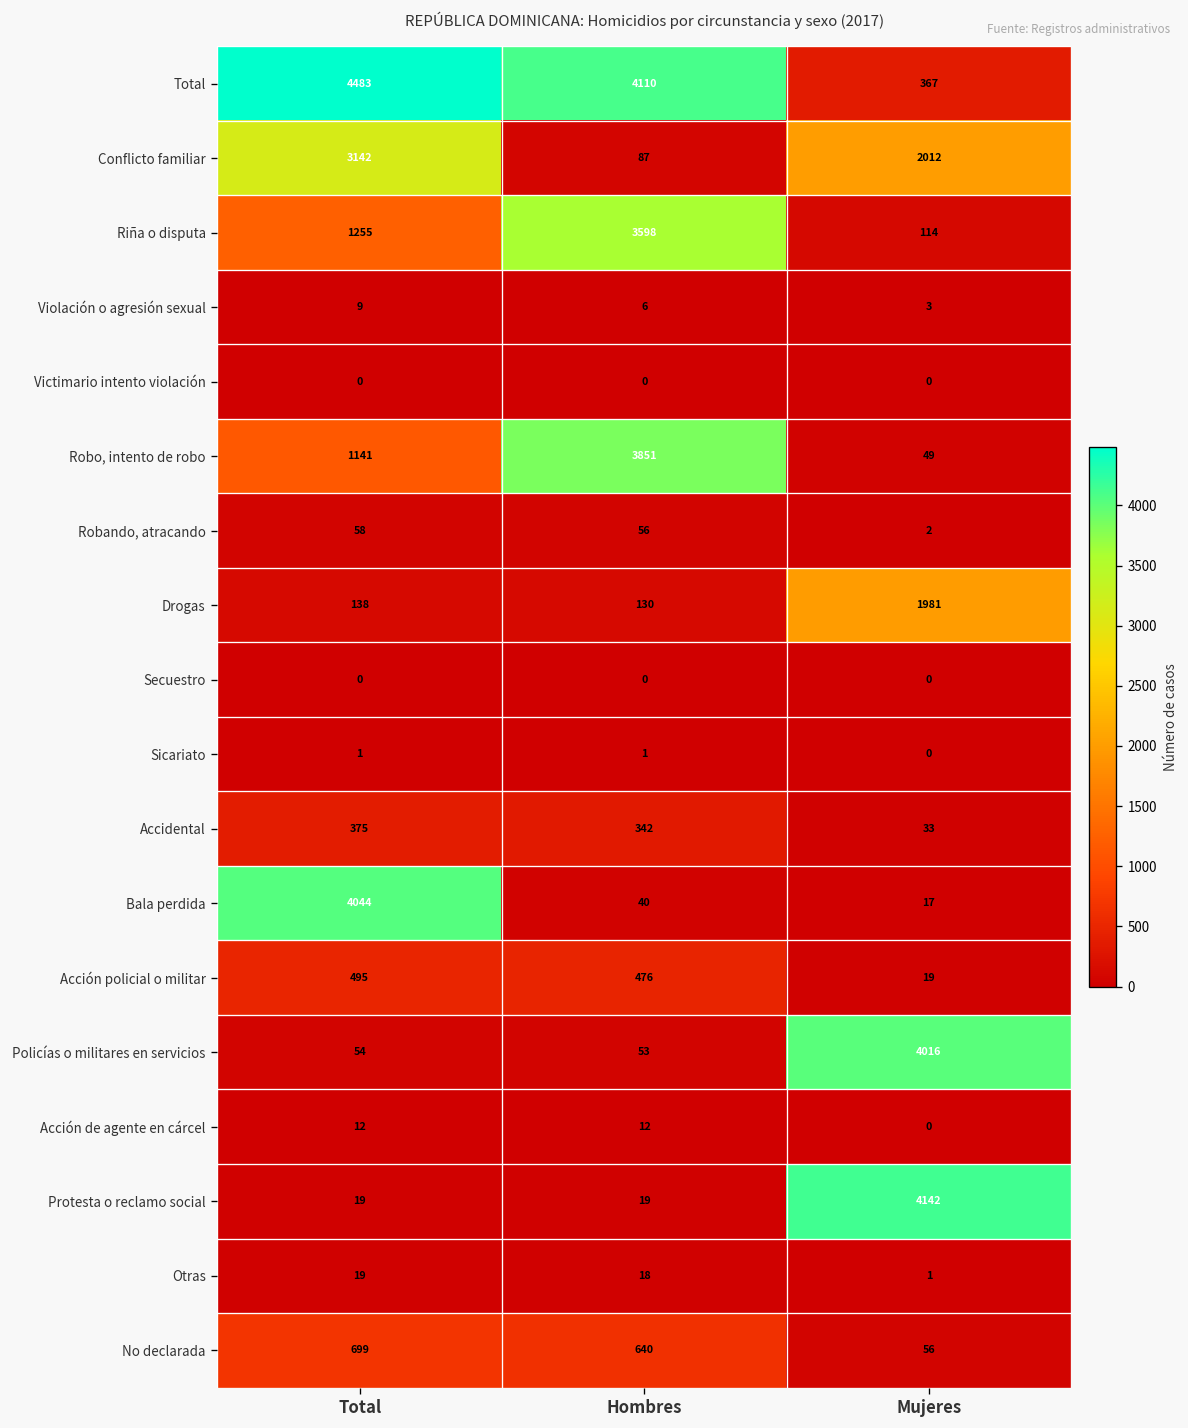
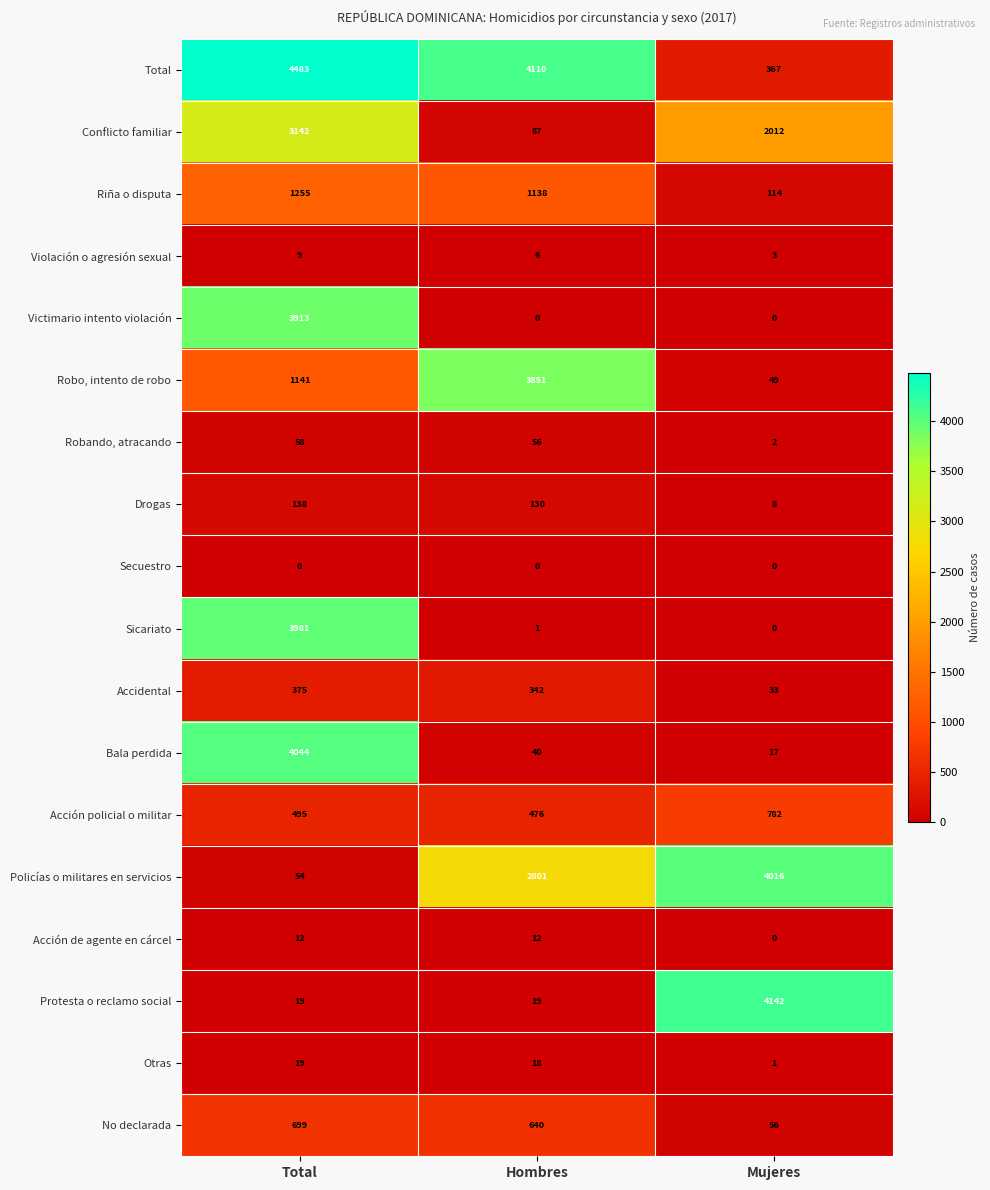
Riña o disputa, Hombres: 3598 -> 1138
Victimario intento violación, Total: 0 -> 3913
Drogas, Mujeres: 1981 -> 8
Sicariato, Total: 1 -> 3981
Acción policial o militar, Mujeres: 19 -> 782
Policías o militares en servicios, Hombres: 53 -> 2801
